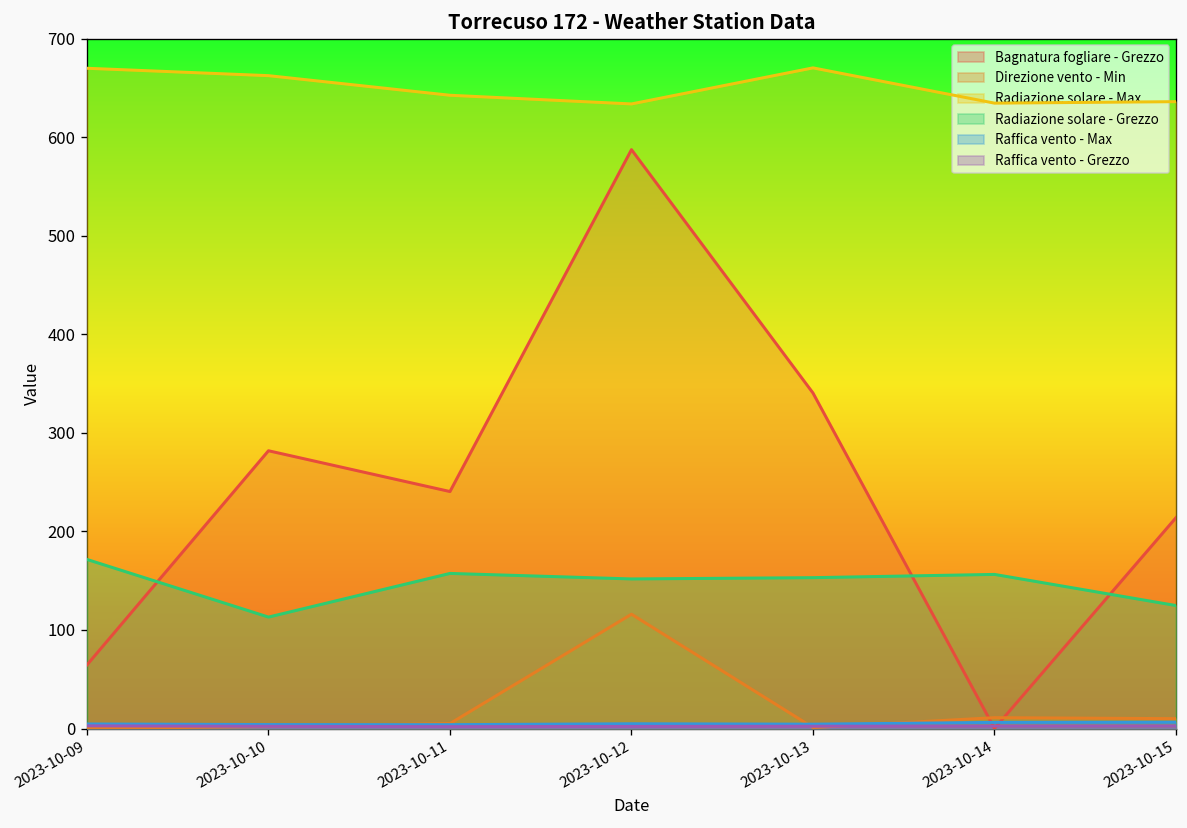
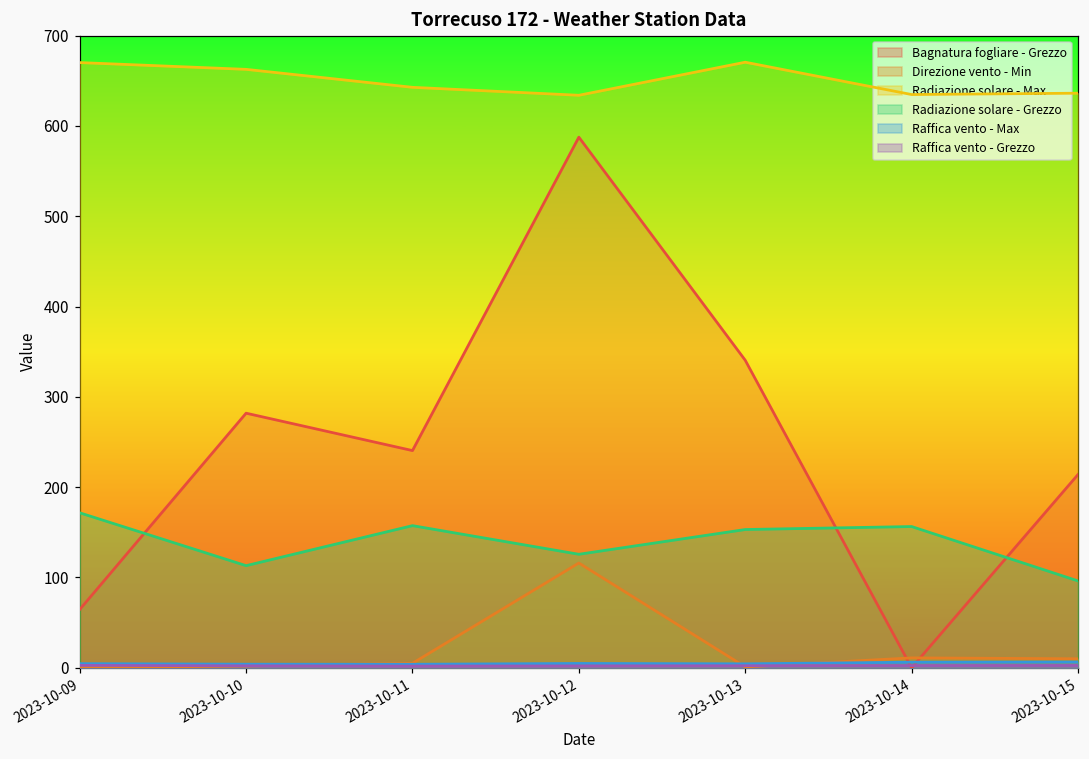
Radiazione solare - Grezzo, 2023-10-12: 150 -> 130
Radiazione solare - Grezzo, 2023-10-15: 120 -> 100
